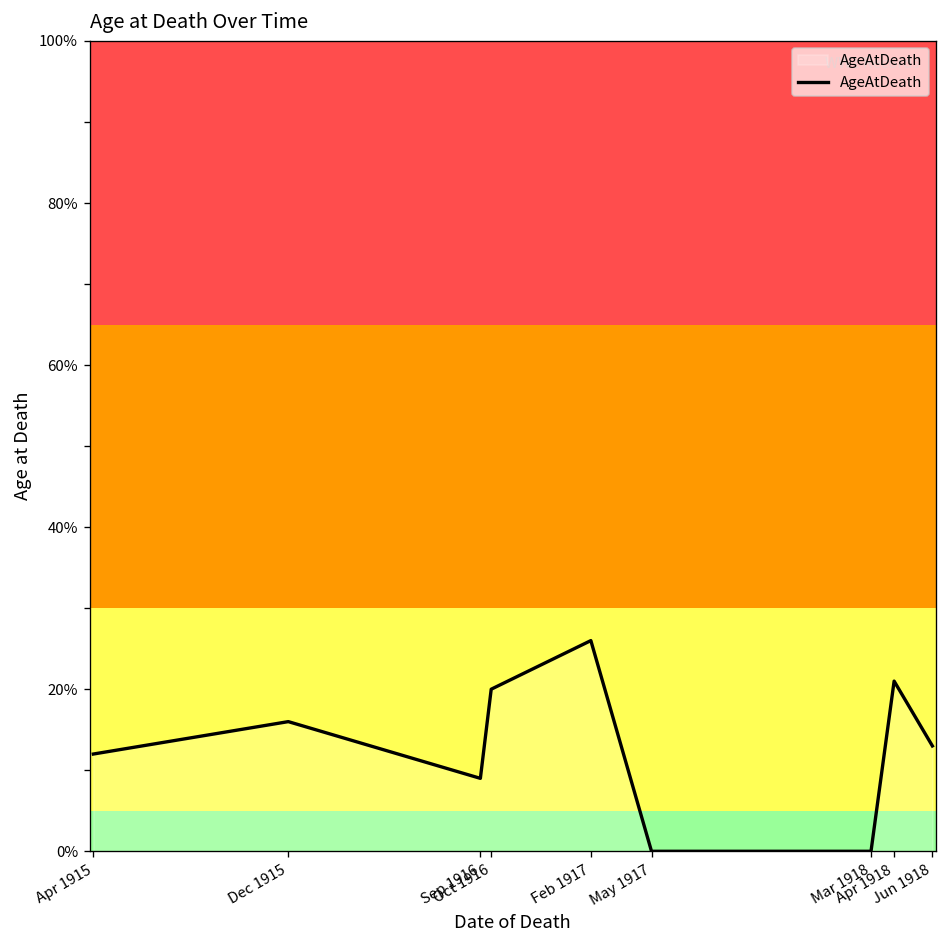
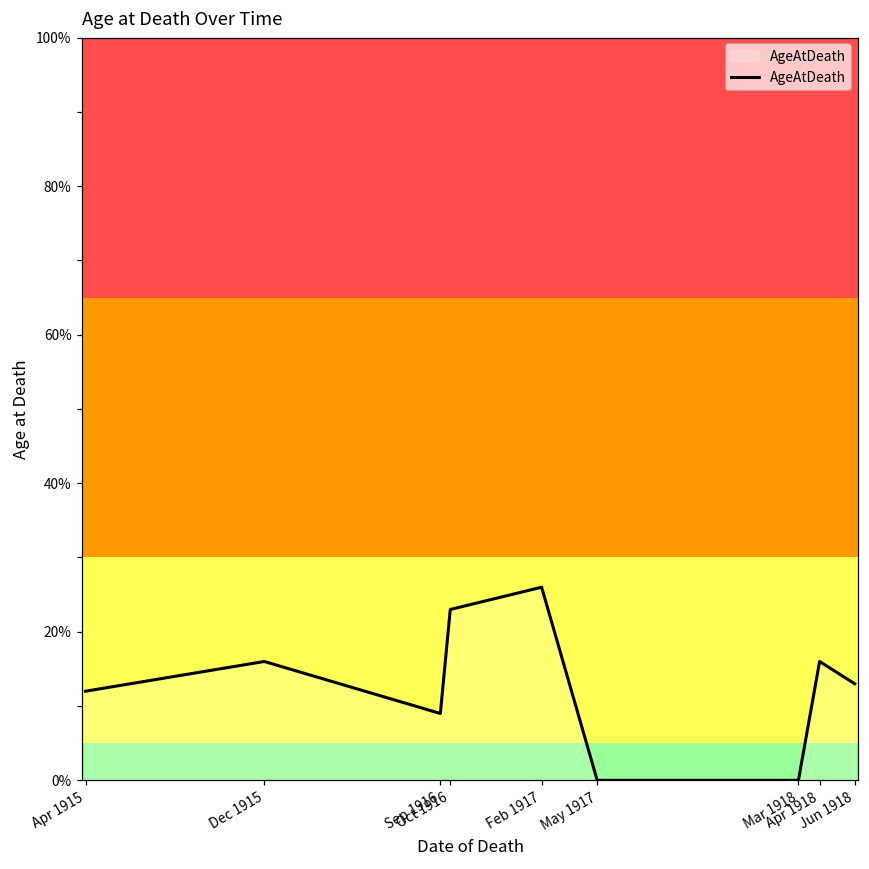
Oct 1916: 20% -> 23%
Apr 1918: 21% -> 16%
